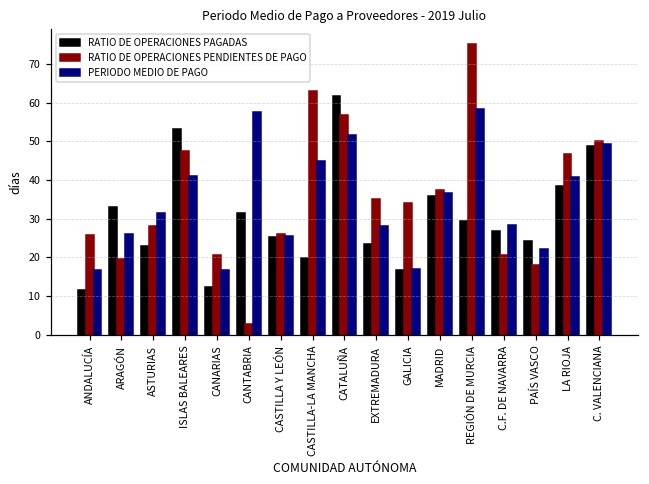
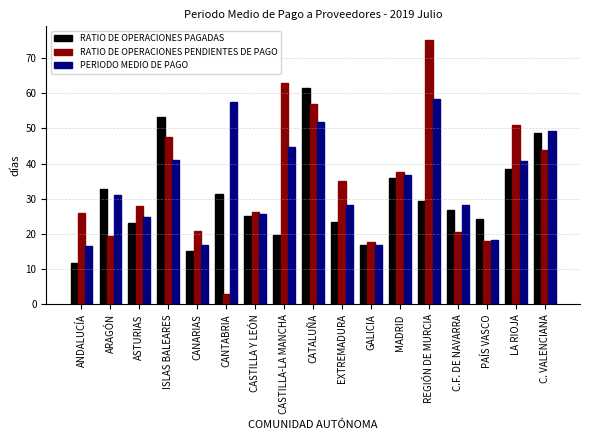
PERIODO MEDIO DE PAGO, ARAGÓN: 26 -> 31
PERIODO MEDIO DE PAGO, ASTURIAS: 31 -> 25
RATIO DE OPERACIONES PAGADAS, CANARIAS: 12 -> 15
RATIO DE OPERACIONES PENDIENTES DE PAGO, GALICIA: 34 -> 18
PERIODO MEDIO DE PAGO, PAÍS VASCO: 22 -> 18
RATIO DE OPERACIONES PENDIENTES DE PAGO, LA RIOJA: 47 -> 51
RATIO DE OPERACIONES PENDIENTES DE PAGO, C. VALENCIANA: 50 -> 44
